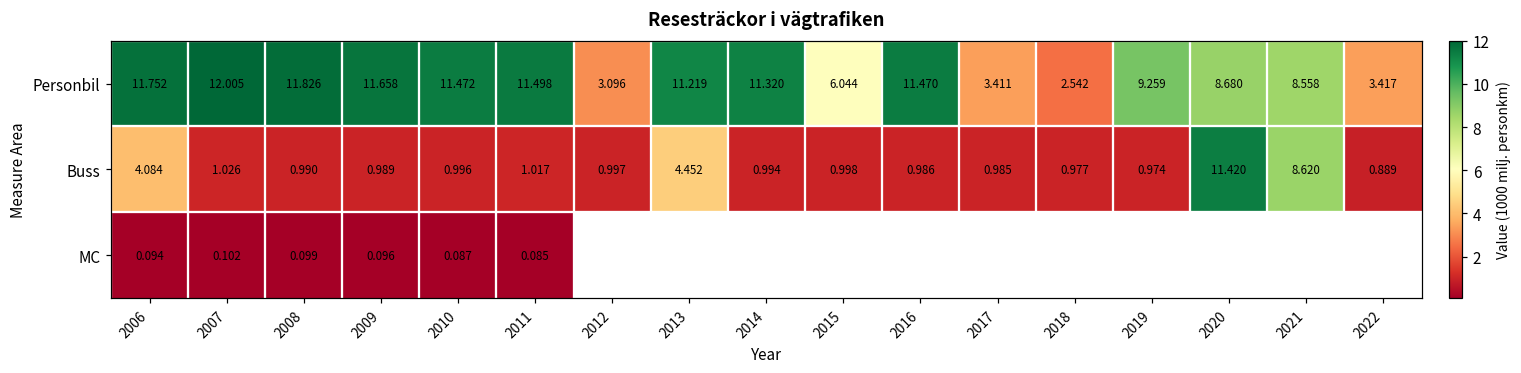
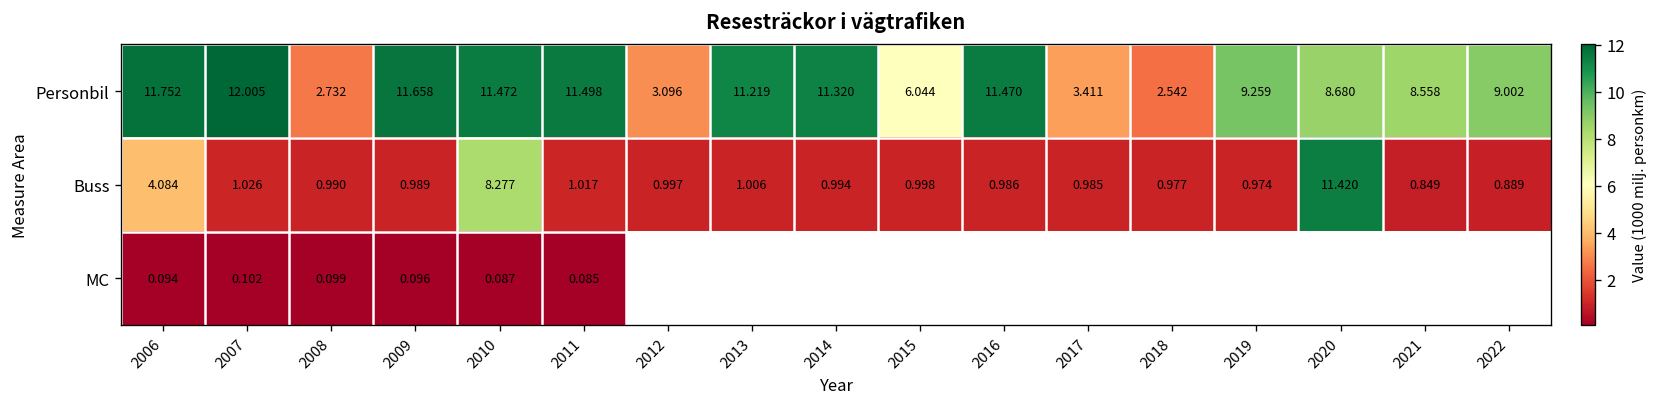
Personbil, 2008: 11.826 -> 2.732
Personbil, 2022: 3.417 -> 9.002
Buss, 2010: 0.996 -> 8.277
Buss, 2013: 4.452 -> 1.006
Buss, 2021: 8.620 -> 0.849
